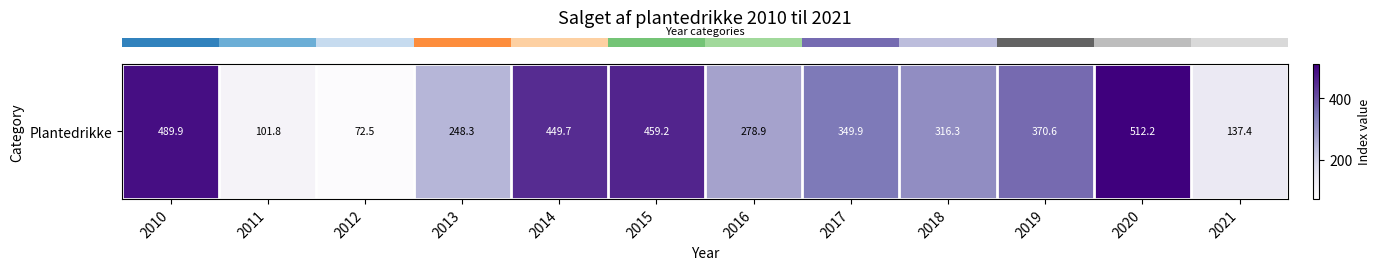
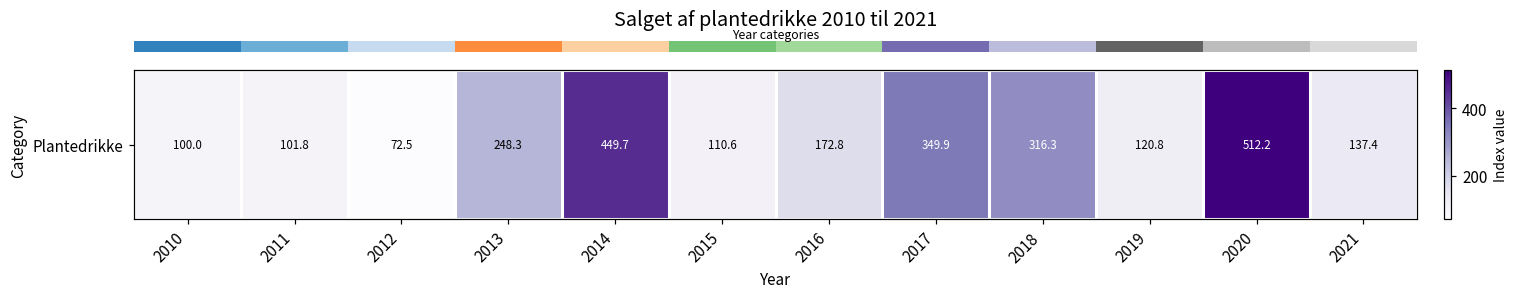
Plantedrikke, 2010: 489.9 -> 100.0
Plantedrikke, 2015: 459.2 -> 110.6
Plantedrikke, 2016: 278.9 -> 172.8
Plantedrikke, 2019: 370.6 -> 120.8
